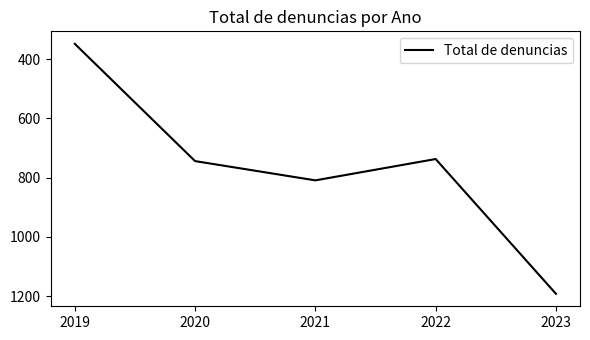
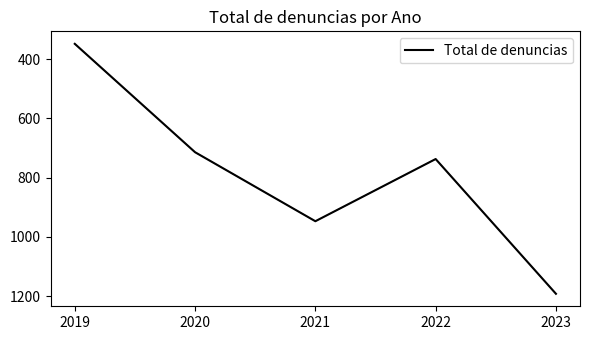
2020: 740 -> 710
2021: 810 -> 950
